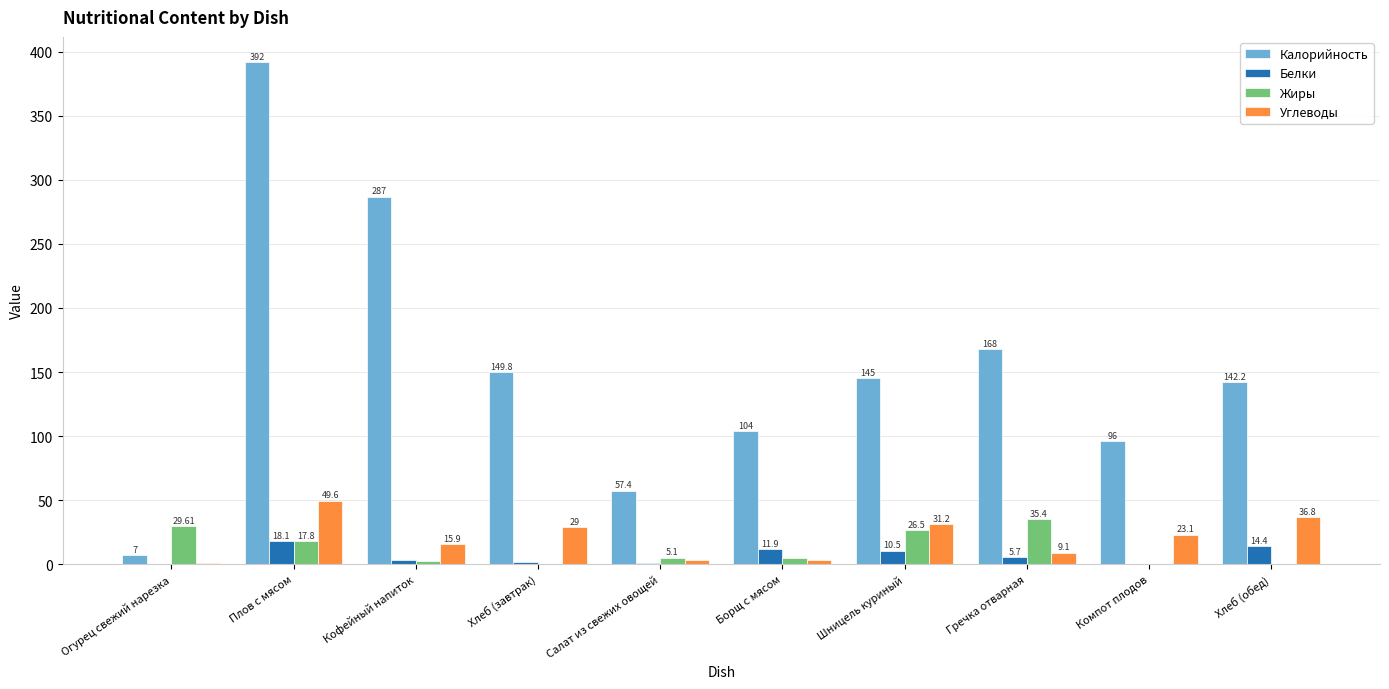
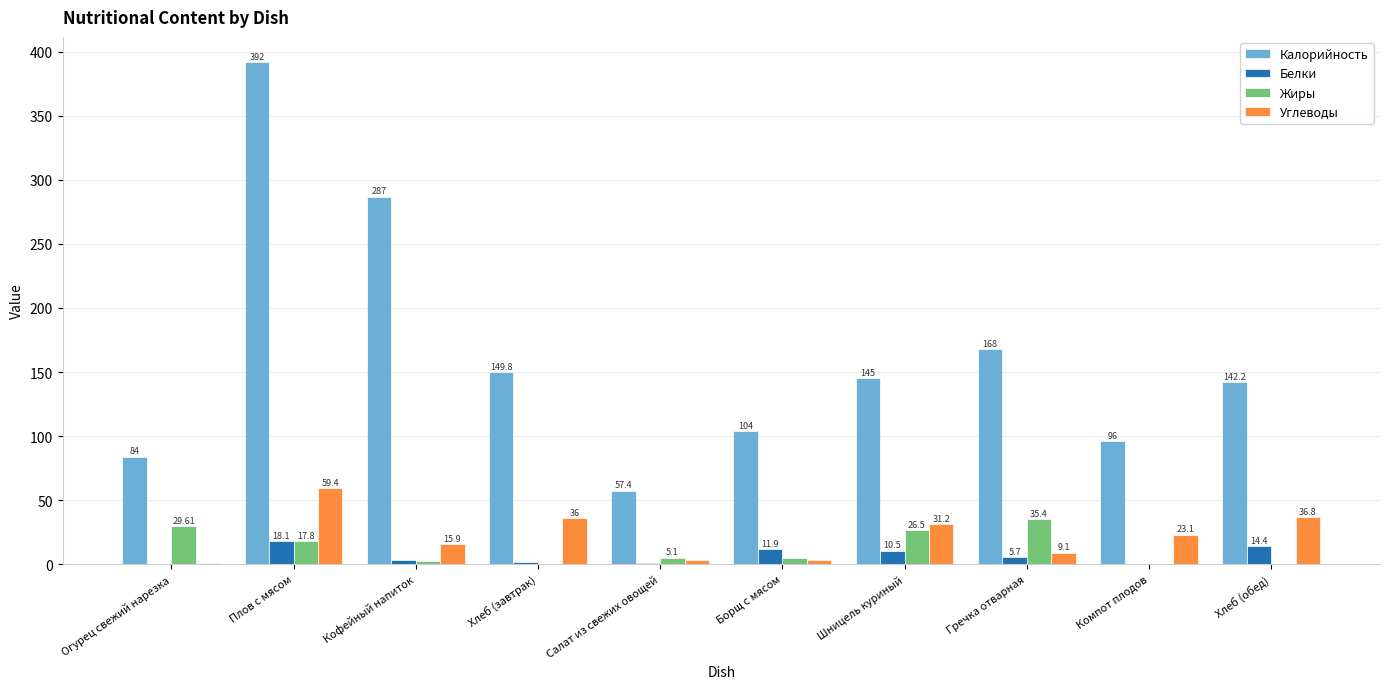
Калорийность, Огурец свежий нарезка: 7 -> 84
Углеводы, Плов с мясом: 49.6 -> 59.4
Углеводы, Хлеб (завтрак): 29 -> 36
